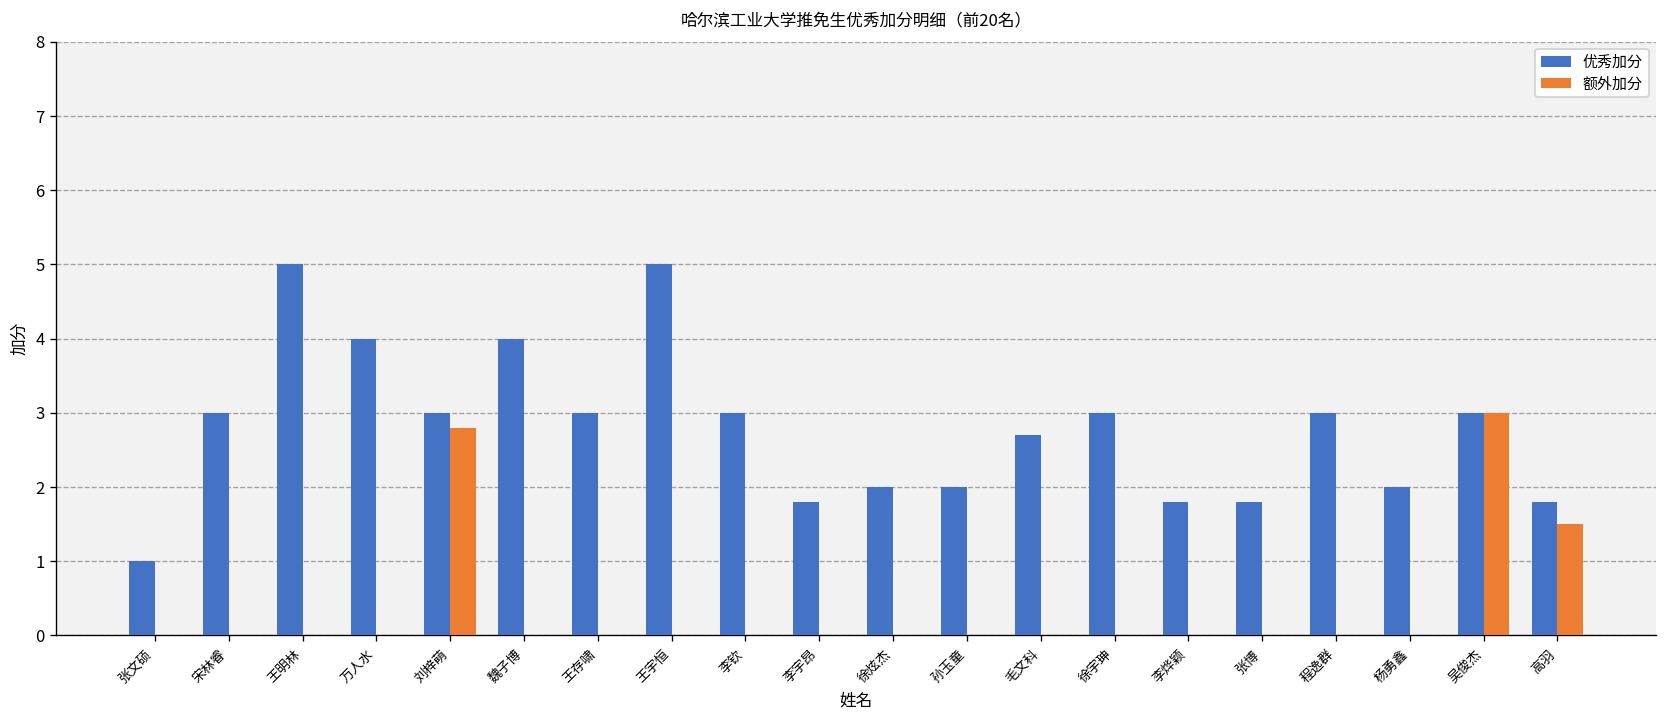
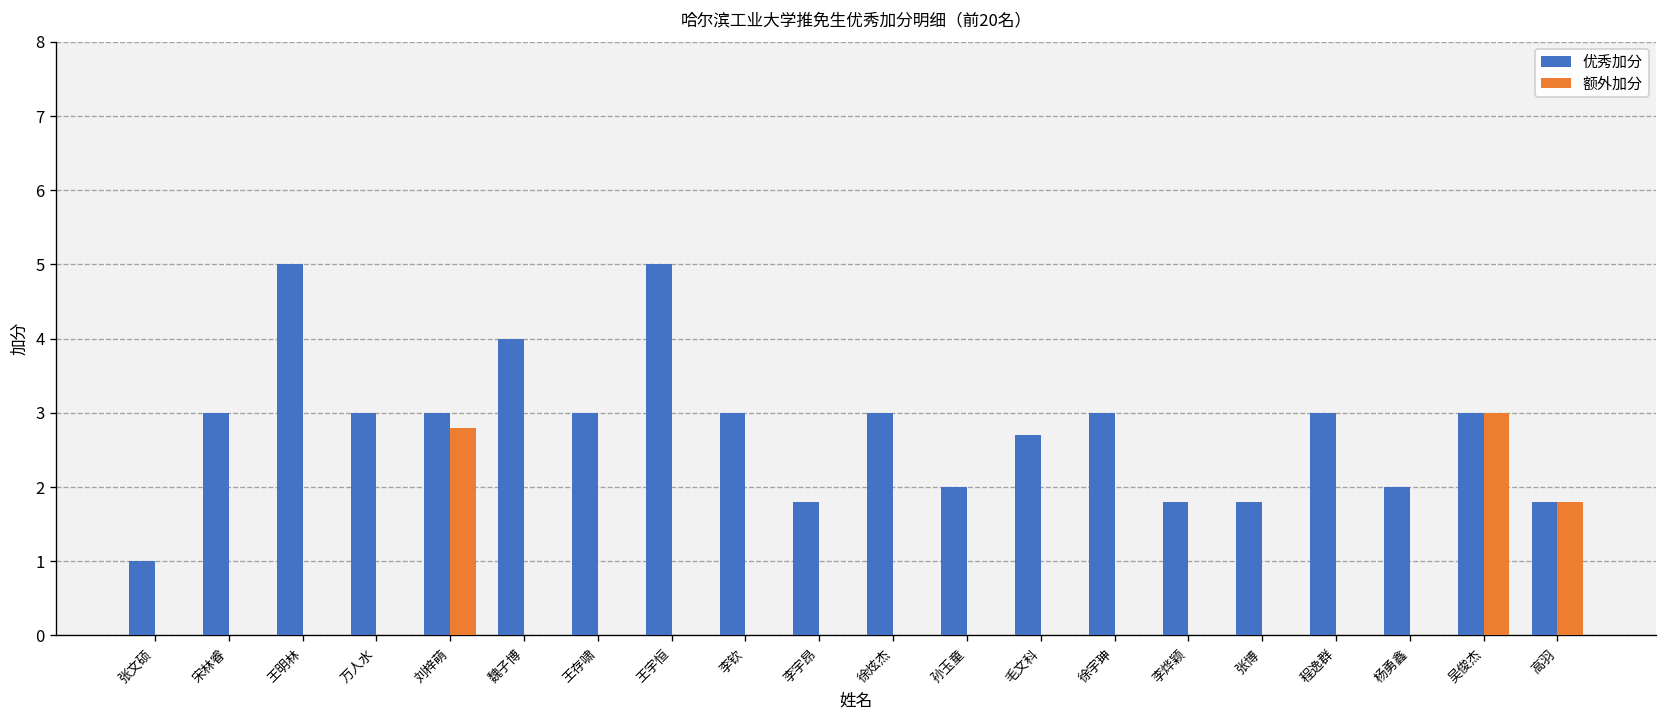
优秀加分, 万人水: 4 -> 3
优秀加分, 徐炫杰: 2 -> 3
额外加分, 高羽: 1.5 -> 1.8
